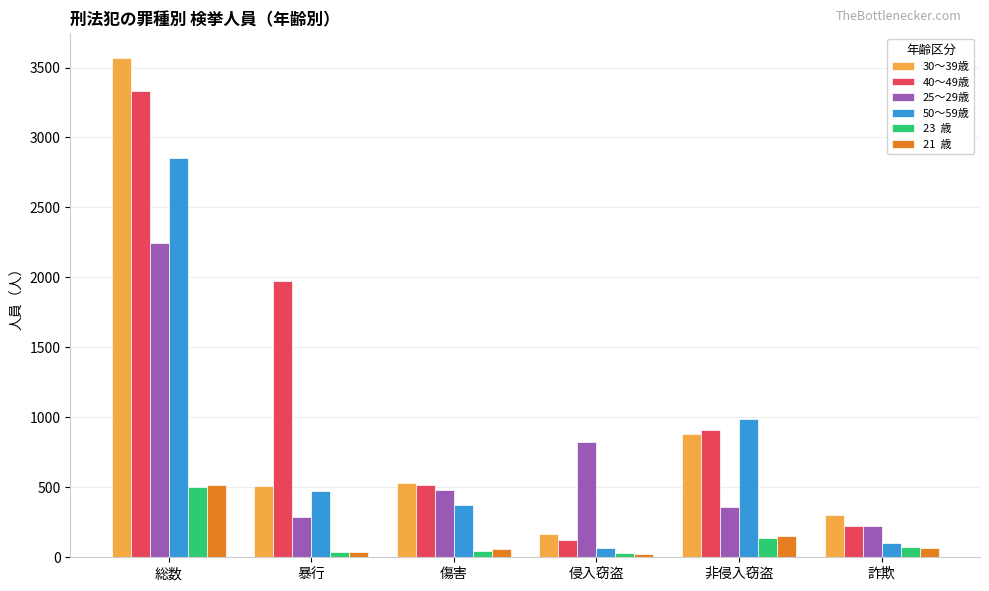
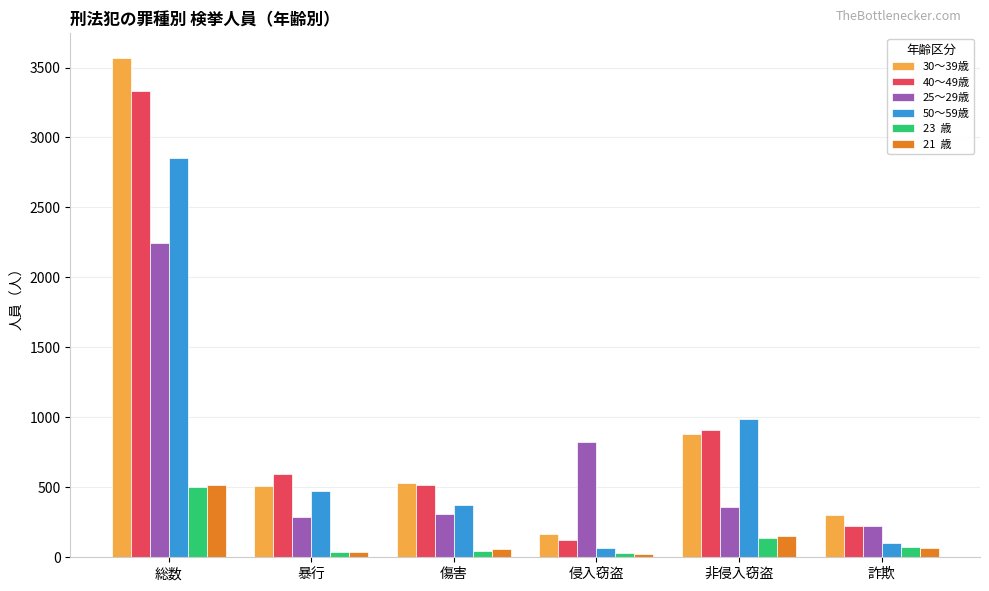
40～49歳, 暴行: 1980 -> 600
25～29歳, 傷害: 480 -> 310
